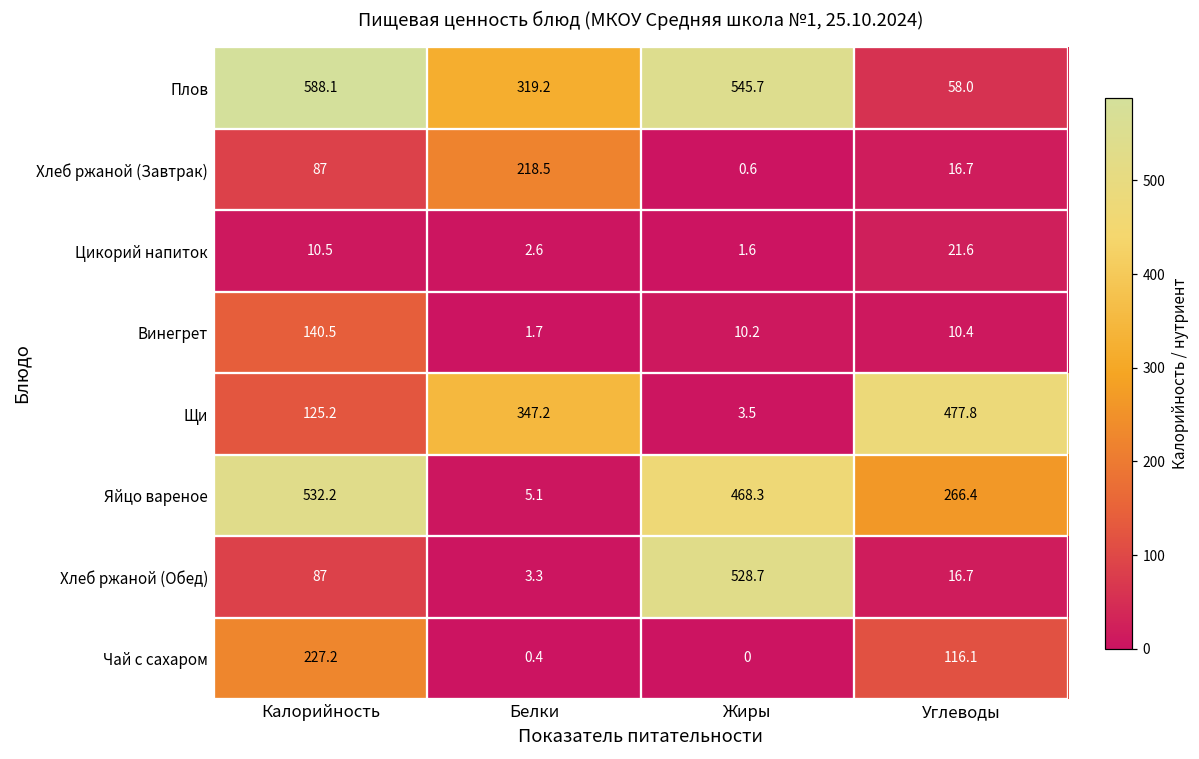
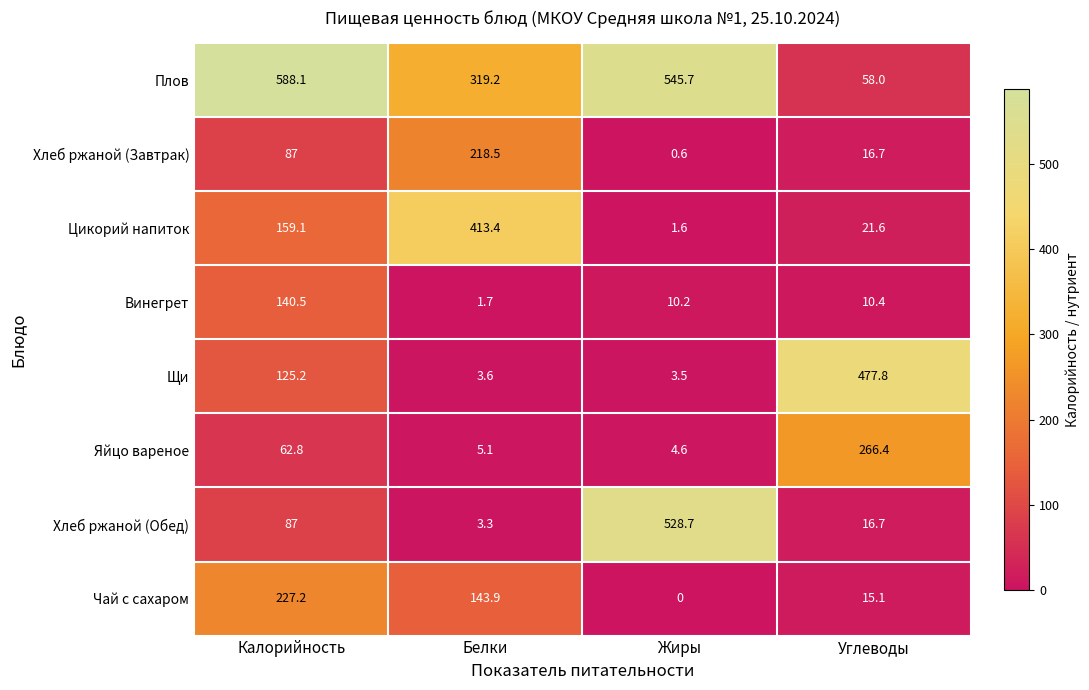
Цикорий напиток, Калорийность: 10.5 -> 159.1
Цикорий напиток, Белки: 2.6 -> 413.4
Щи, Белки: 347.2 -> 3.6
Яйцо вареное, Калорийность: 532.2 -> 62.8
Яйцо вареное, Жиры: 468.3 -> 4.6
Чай с сахаром, Белки: 0.4 -> 143.9
Чай с сахаром, Углеводы: 116.1 -> 15.1
